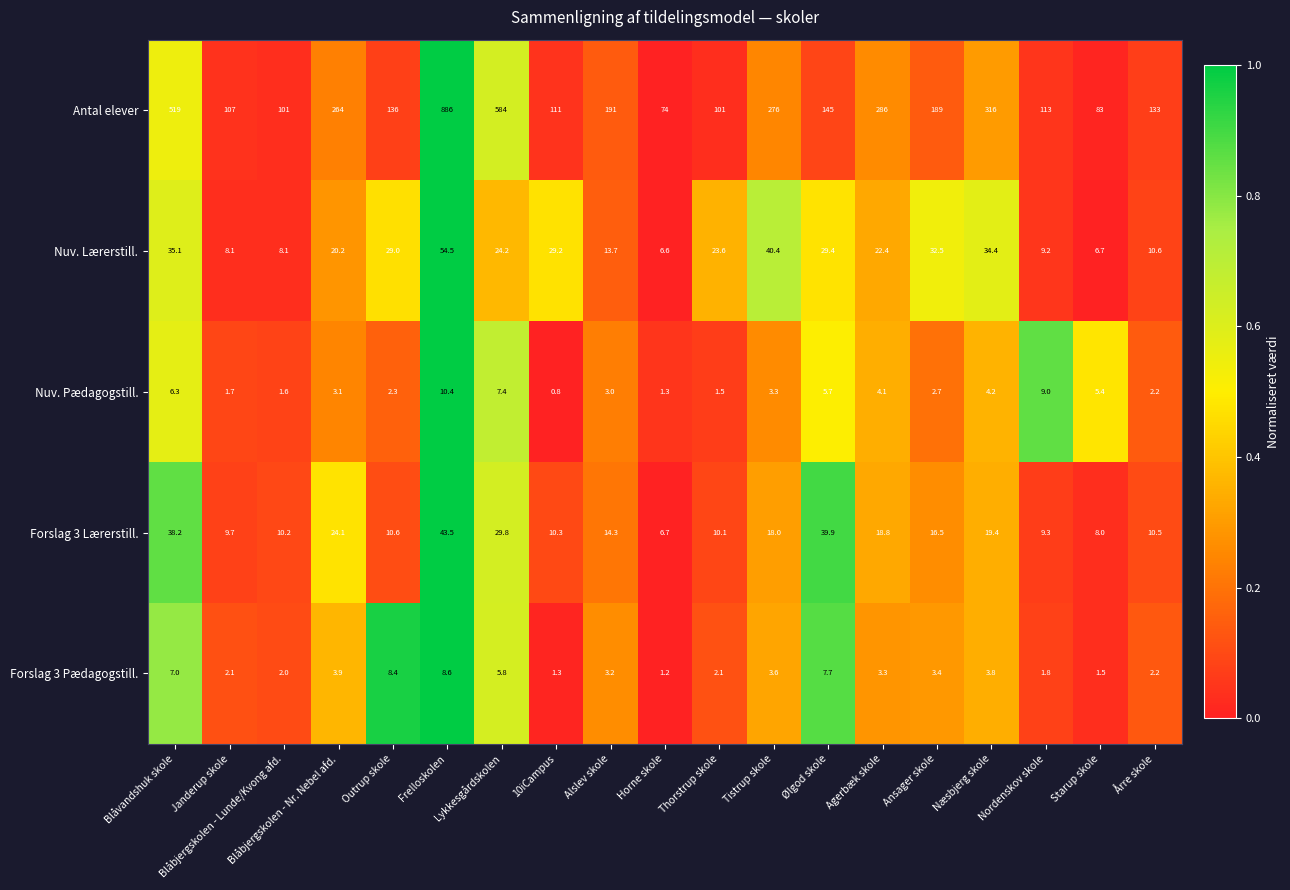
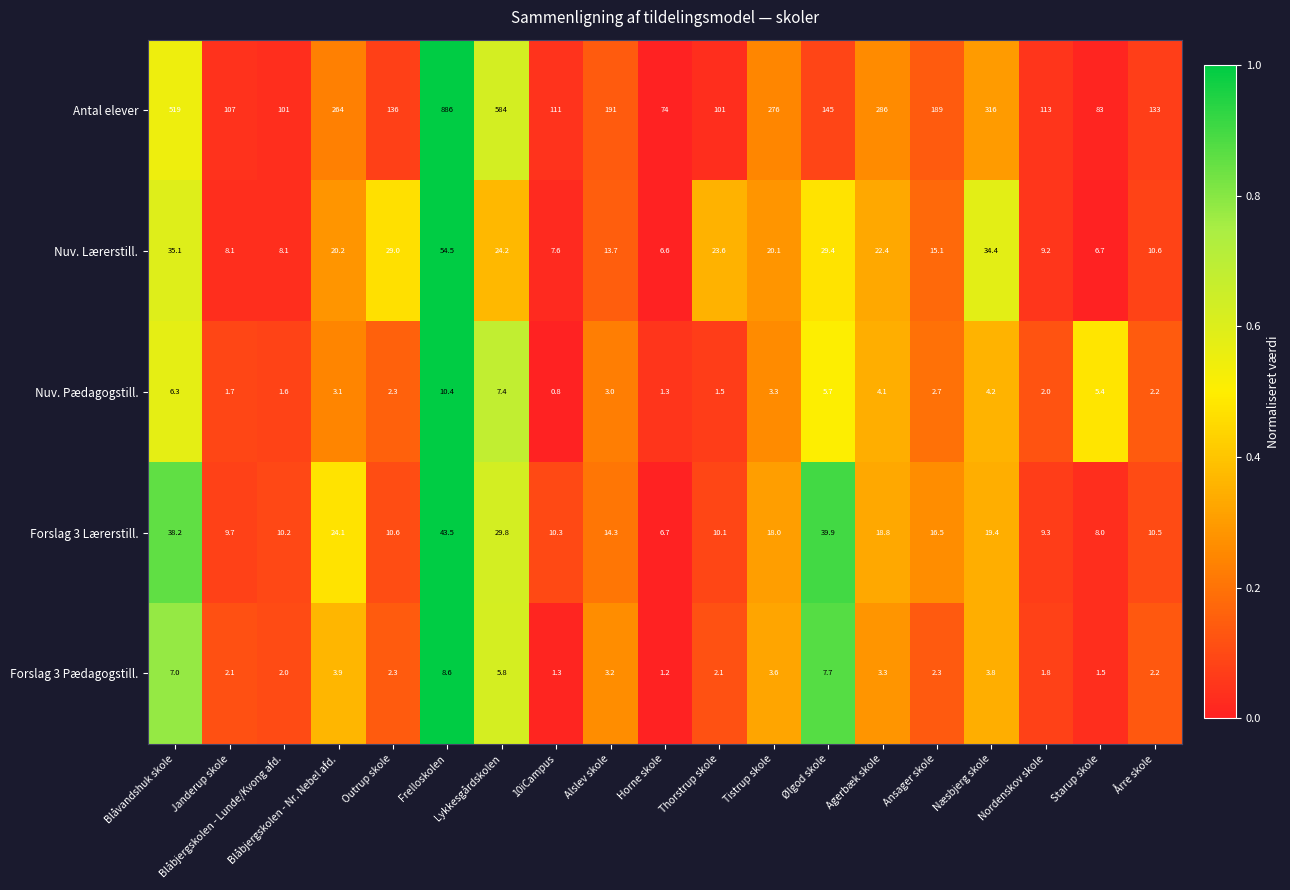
Nuv. Lærerstill., 10iCampus: 29.2 -> 7.6
Nuv. Lærerstill., Tistrup skole: 40.4 -> 20.1
Nuv. Lærerstill., Ansager skole: 32.5 -> 15.1
Nuv. Pædagogstill., Nordenskov skole: 9.0 -> 2.0
Forslag 3 Pædagogstill., Outrup skole: 8.4 -> 2.3
Forslag 3 Pædagogstill., Ansager skole: 3.4 -> 2.3
